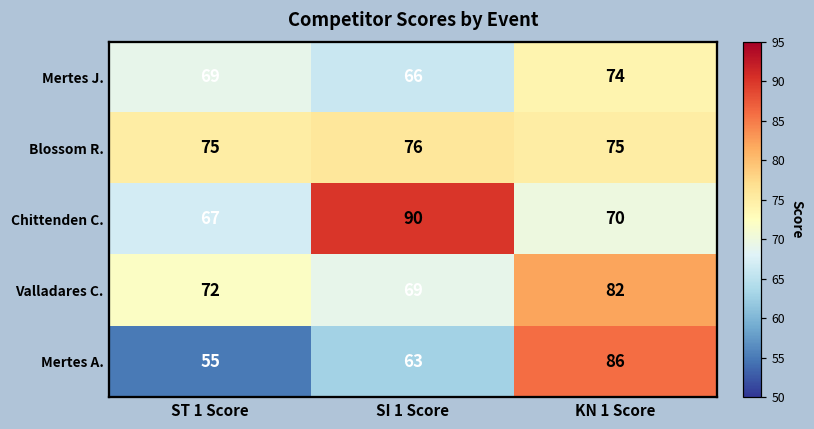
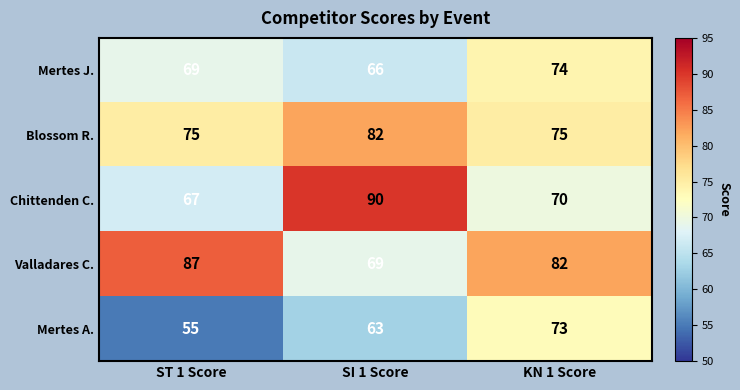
Blossom R., SI 1 Score: 76 -> 82
Valladares C., ST 1 Score: 72 -> 87
Mertes A., KN 1 Score: 86 -> 73
